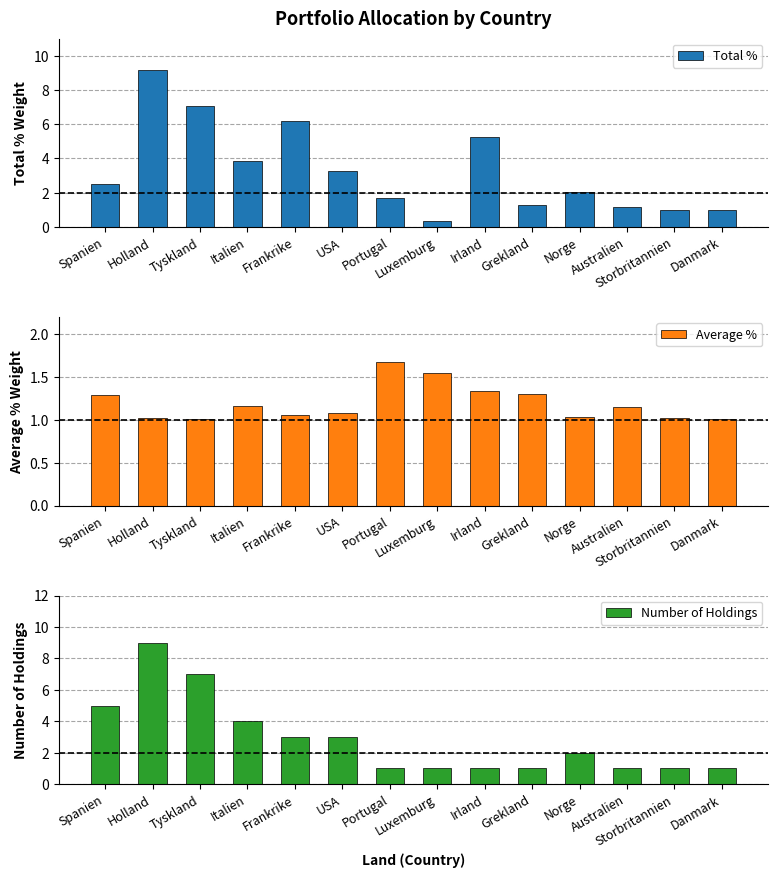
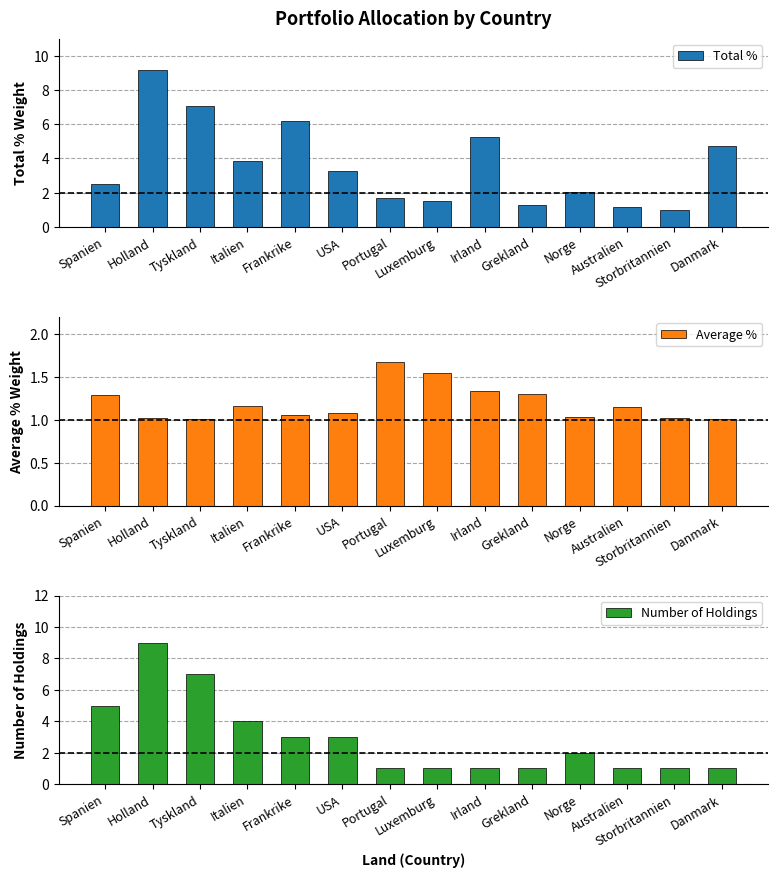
Portfolio Allocation by Country, Luxemburg: 0.4 -> 1.5
Portfolio Allocation by Country, Danmark: 1.0 -> 4.8
